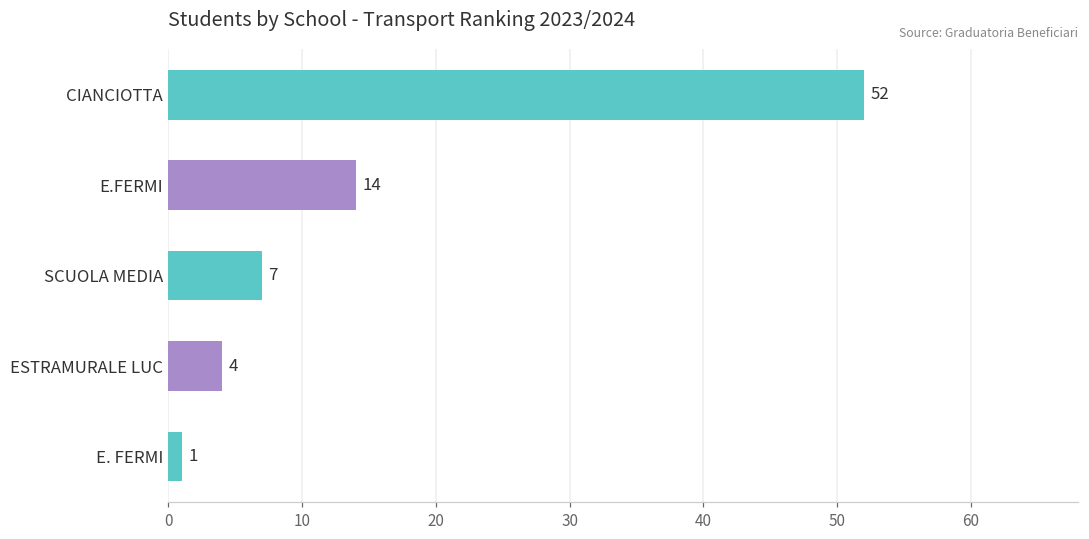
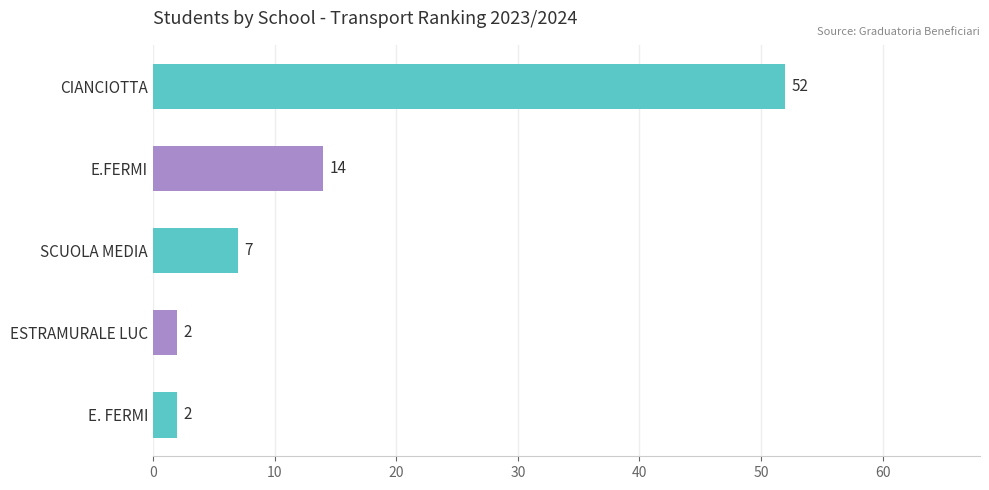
ESTRAMURALE LUC: 4 -> 2
E. FERMI: 1 -> 2
